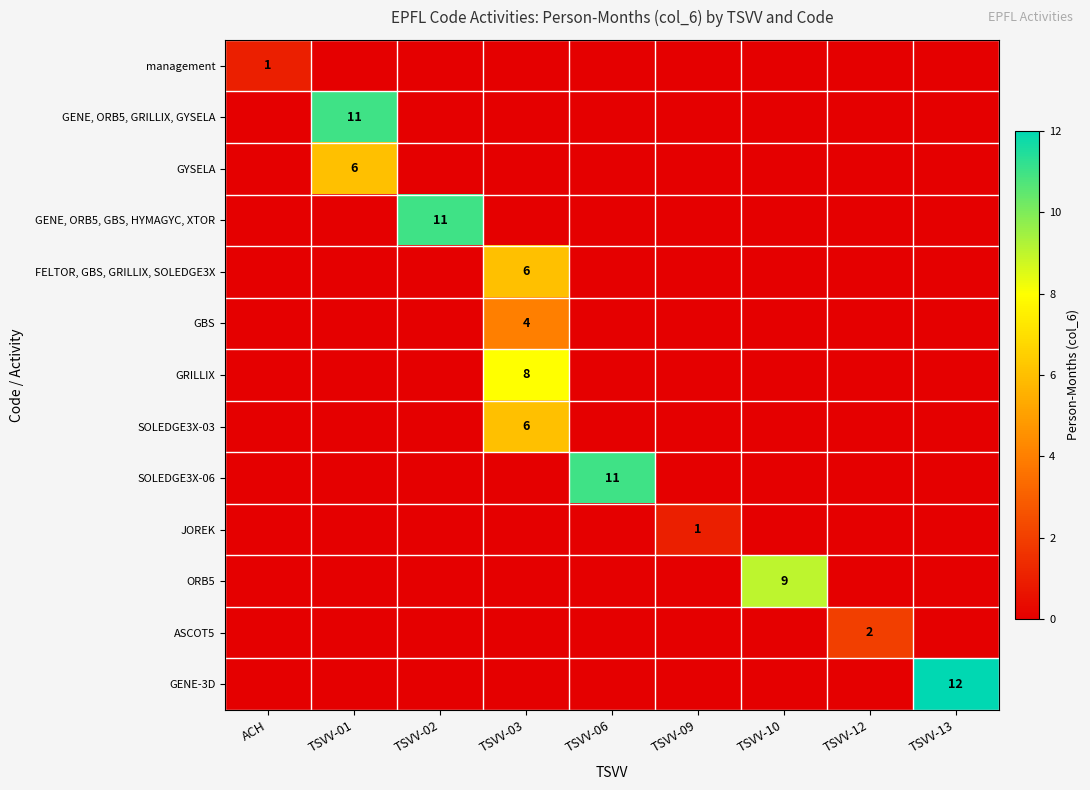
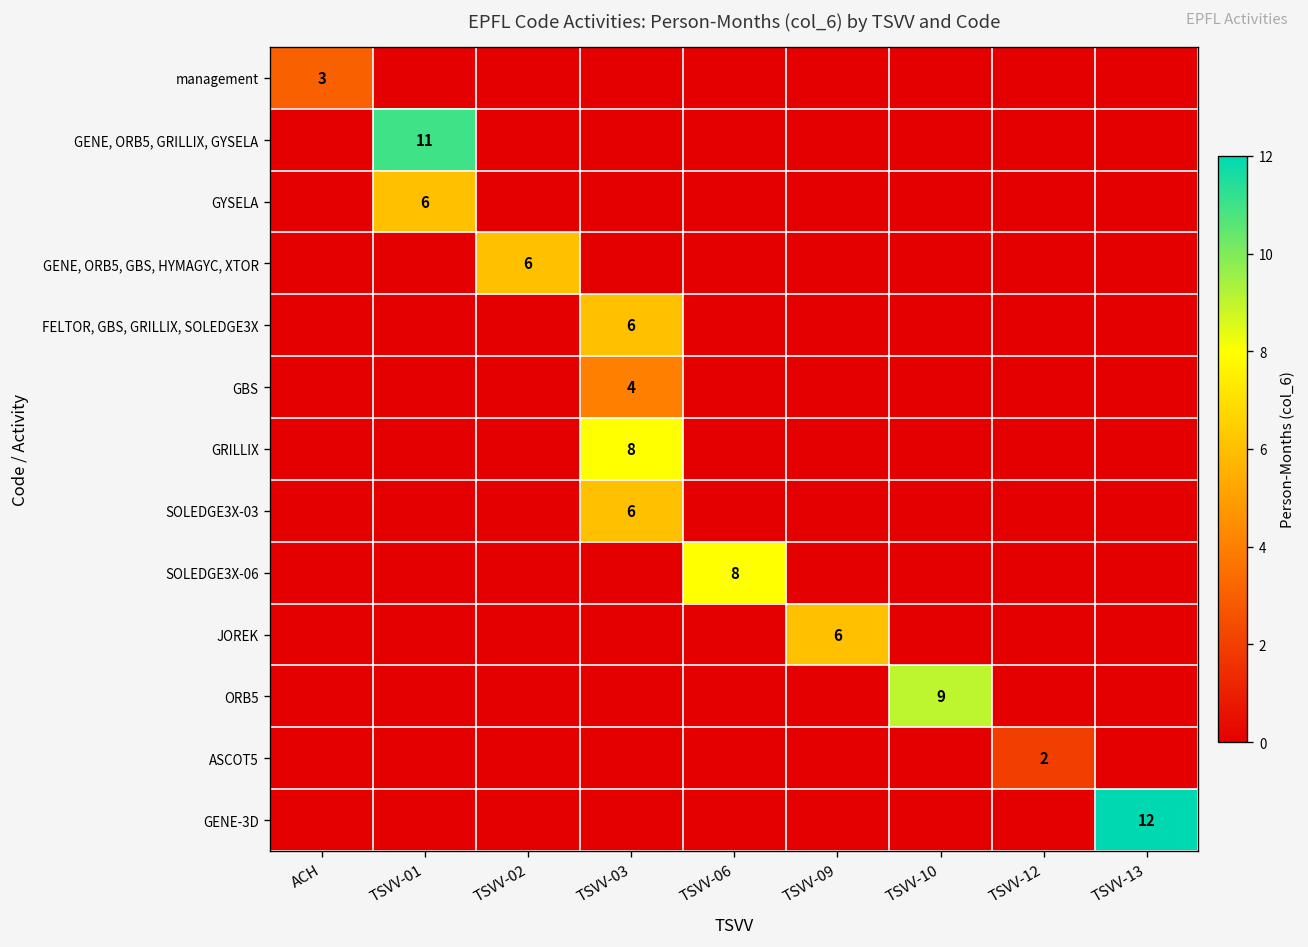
management, ACH: 1 -> 3
GENE, ORB5, GBS, HYMAGYC, XTOR, TSVV-02: 11 -> 6
SOLEDGE3X-06, TSVV-06: 11 -> 8
JOREK, TSVV-09: 1 -> 6
